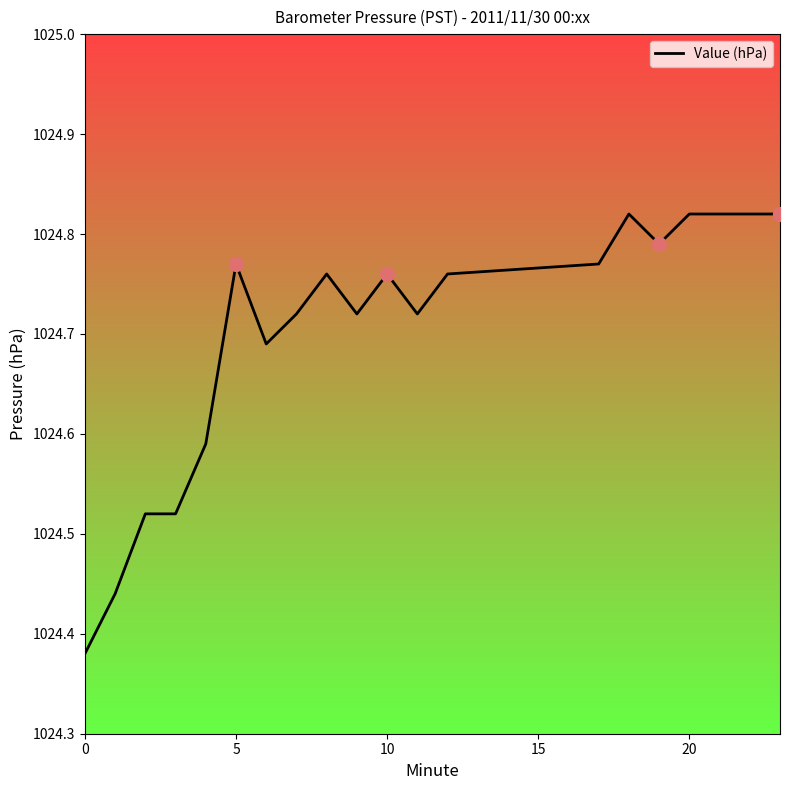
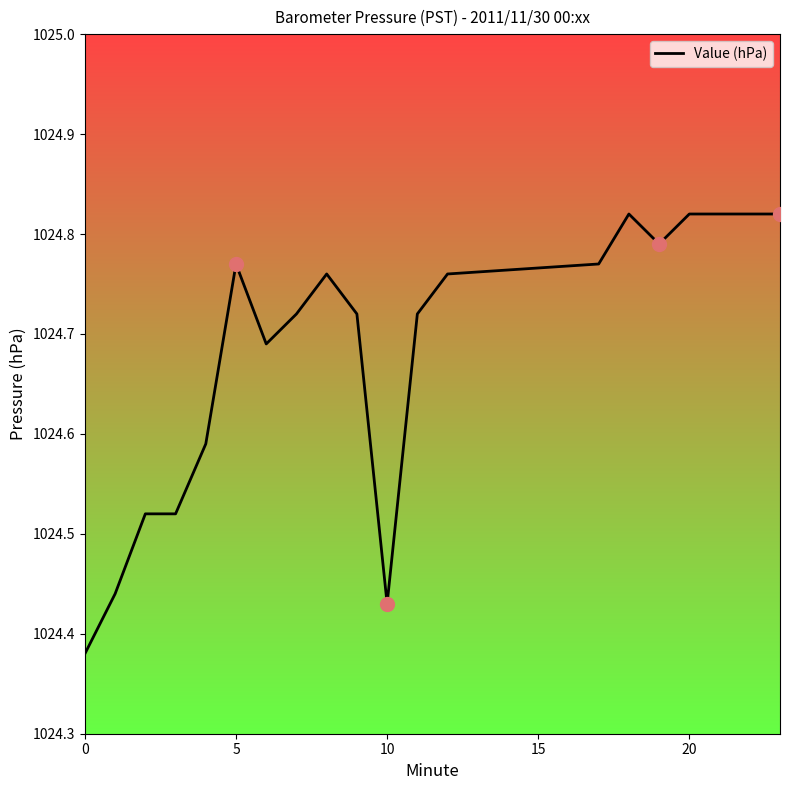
Value (hPa), 10: 1024.76 -> 1024.43
